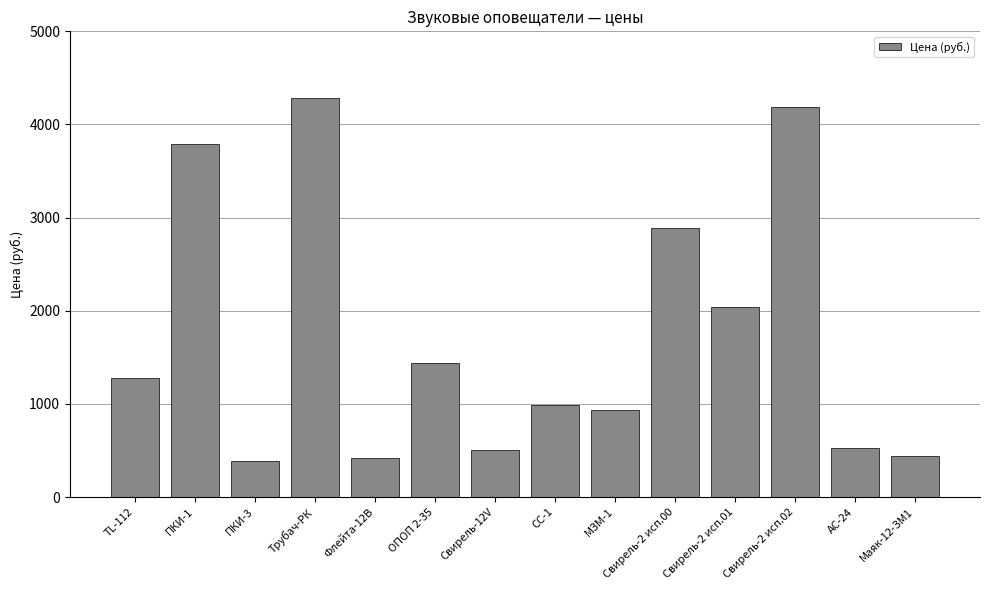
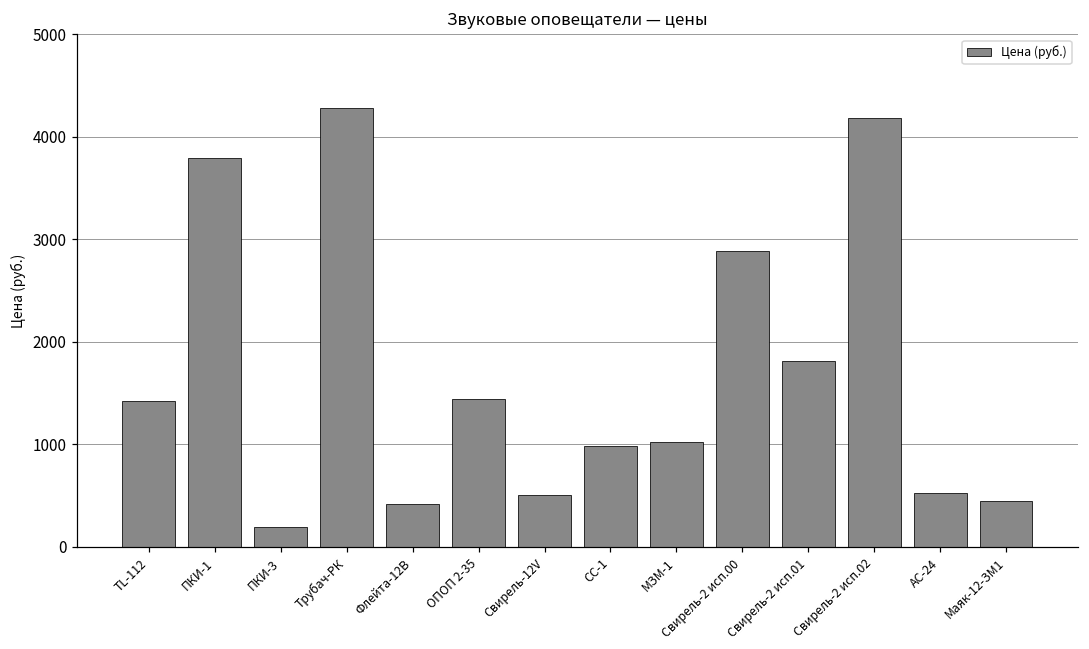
TL-112: 1300 -> 1400
ПКИ-3: 400 -> 200
МЗМ-1: 900 -> 1000
Свирель-2 исп.01: 2000 -> 1800
